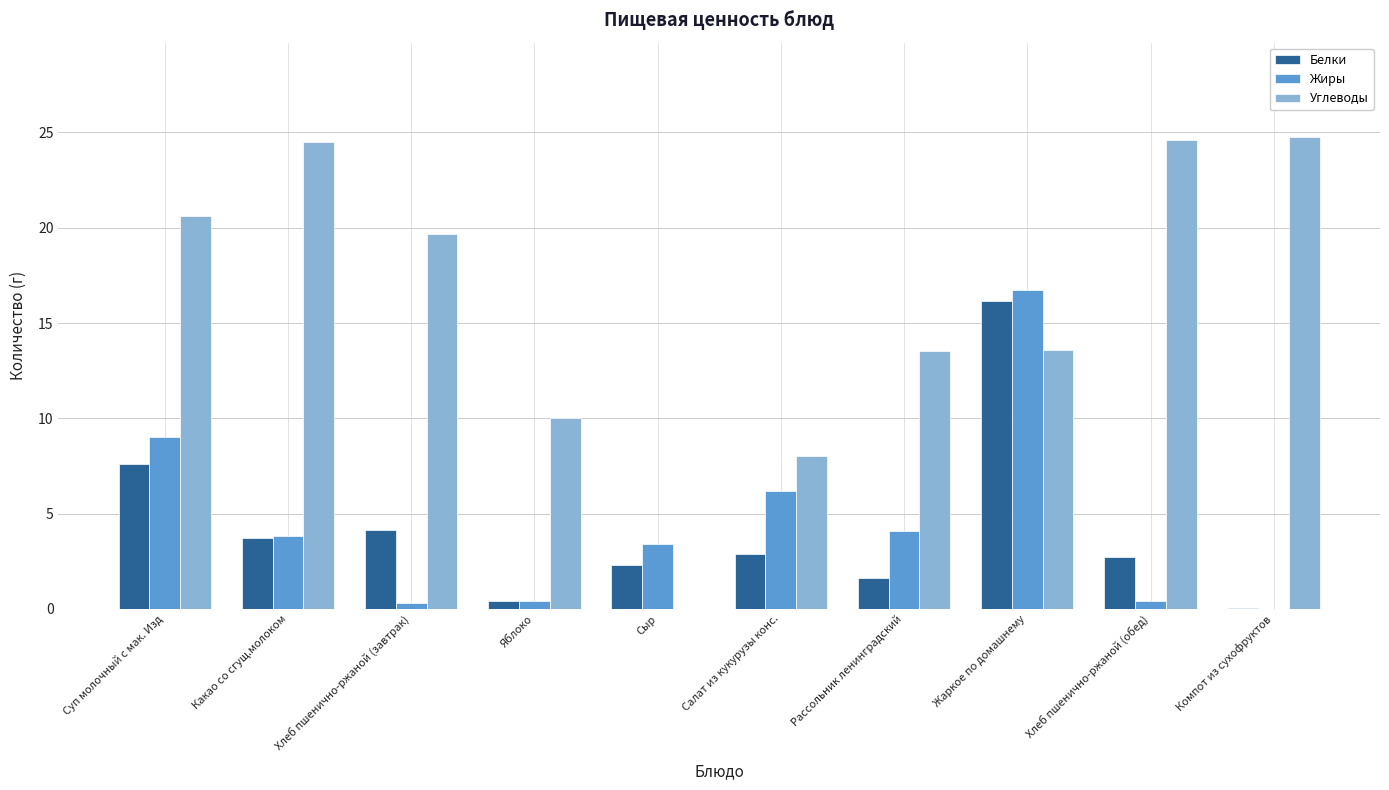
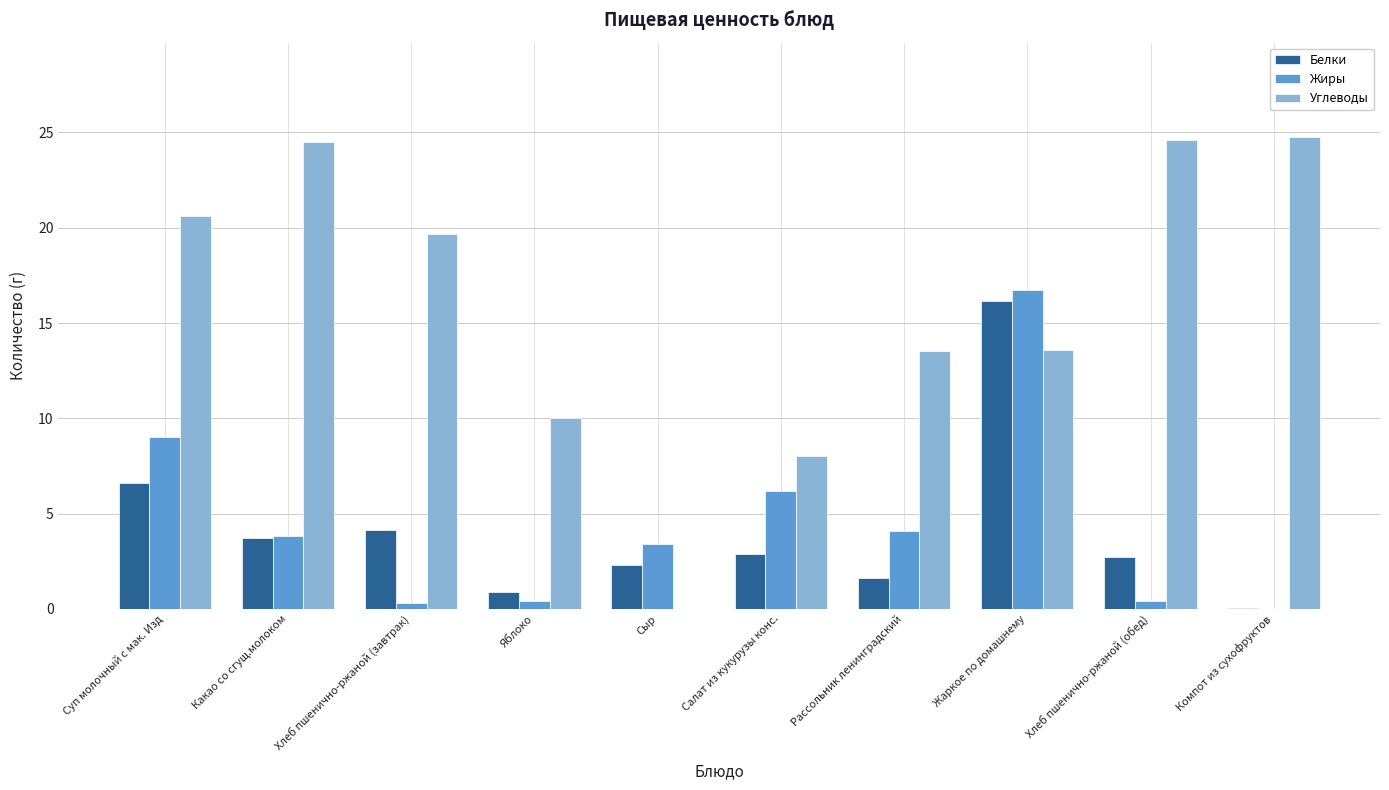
Белки, Суп молочный с мак. Изд: 7.6 -> 6.6
Белки, Яблоко: 0.4 -> 0.9
